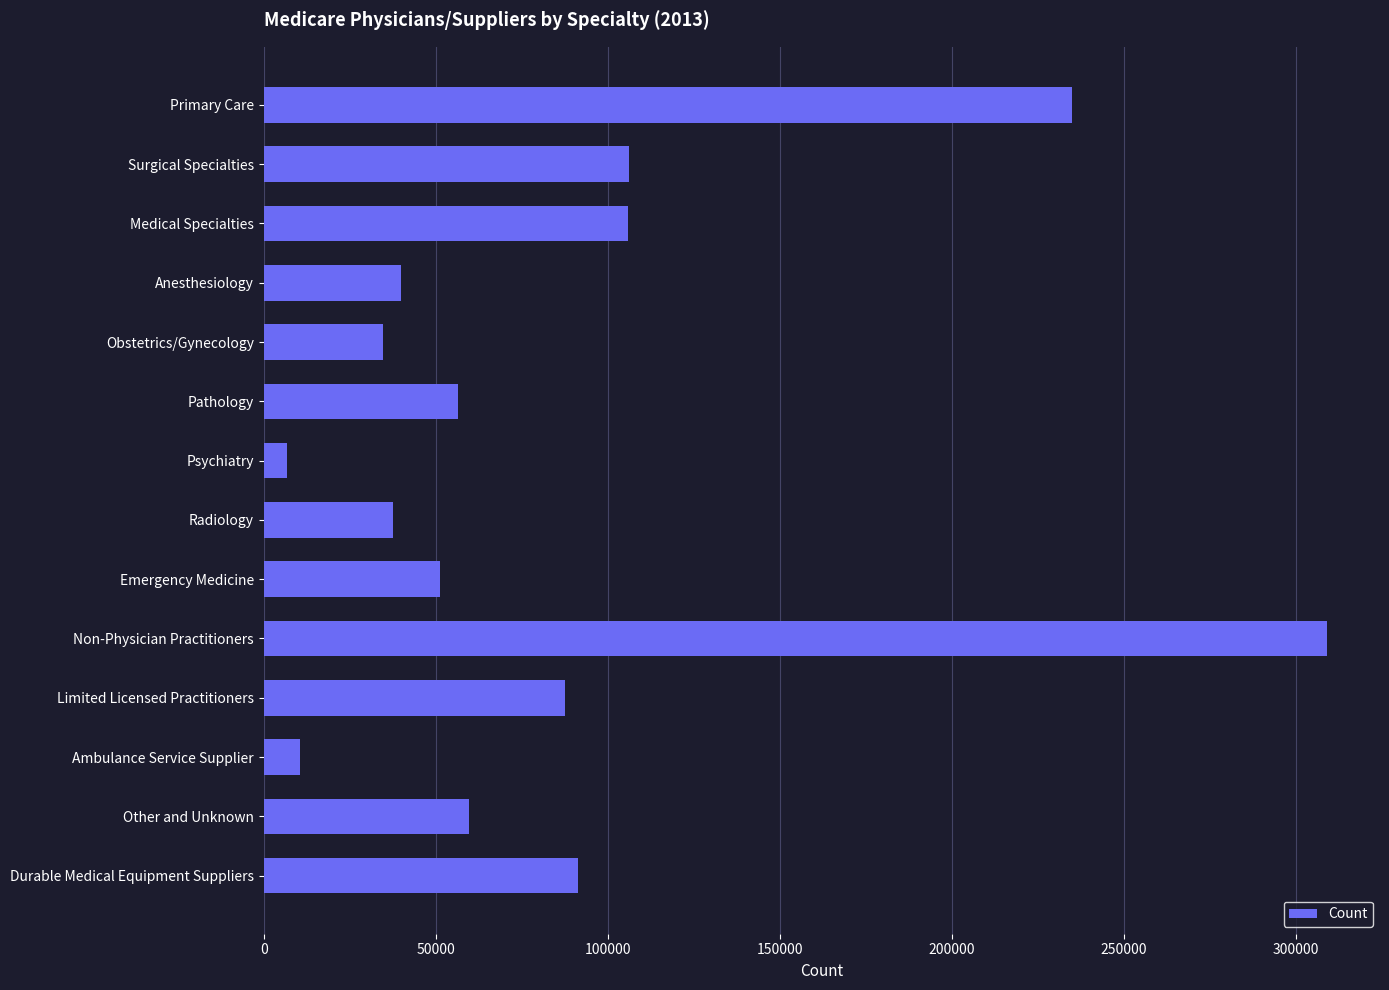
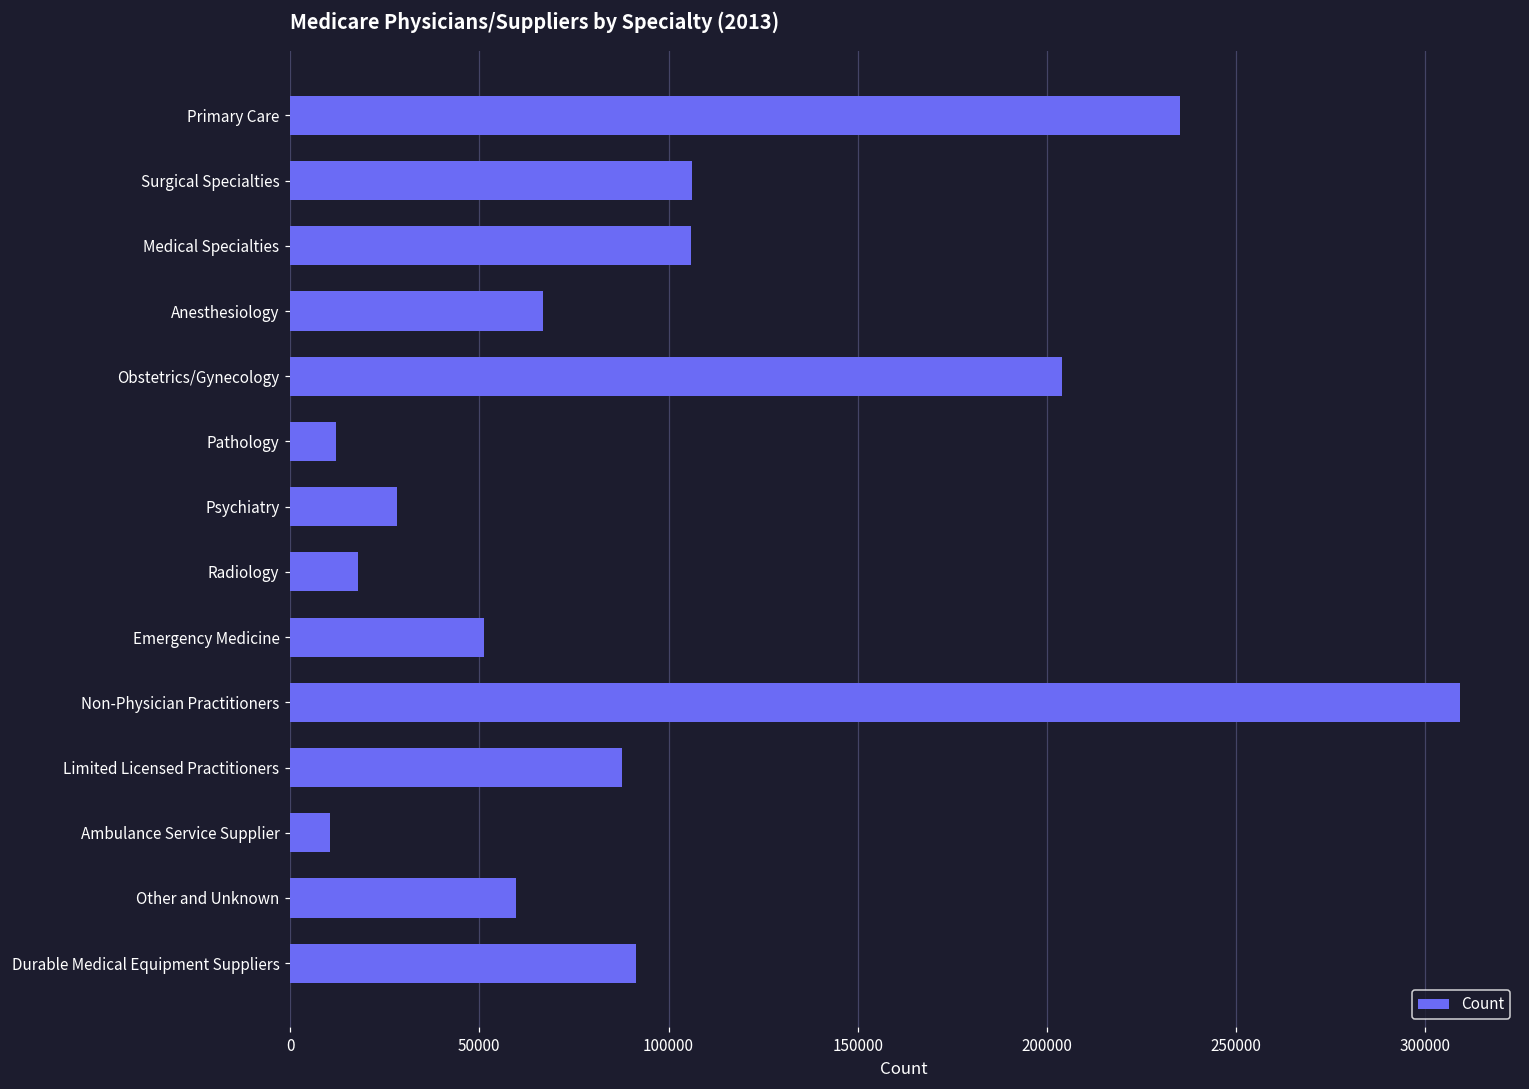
Anesthesiology: 40000 -> 67000
Obstetrics/Gynecology: 35000 -> 204000
Pathology: 57000 -> 12000
Psychiatry: 7000 -> 28000
Radiology: 38000 -> 18000
